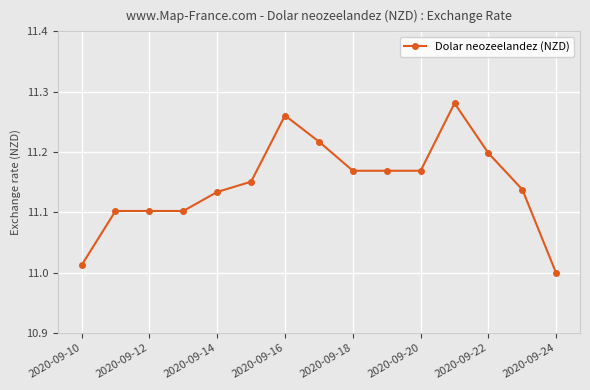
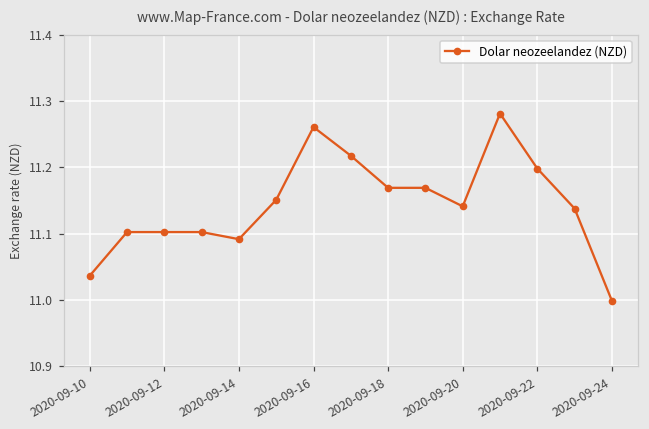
2020-09-10: 11.01 -> 11.04
2020-09-14: 11.13 -> 11.09
2020-09-20: 11.17 -> 11.14
